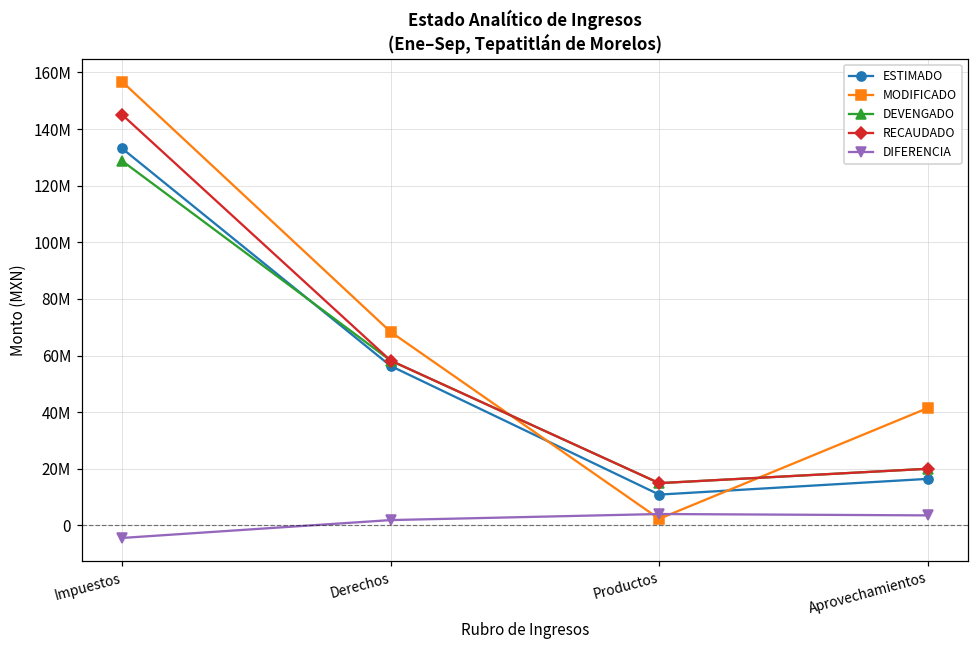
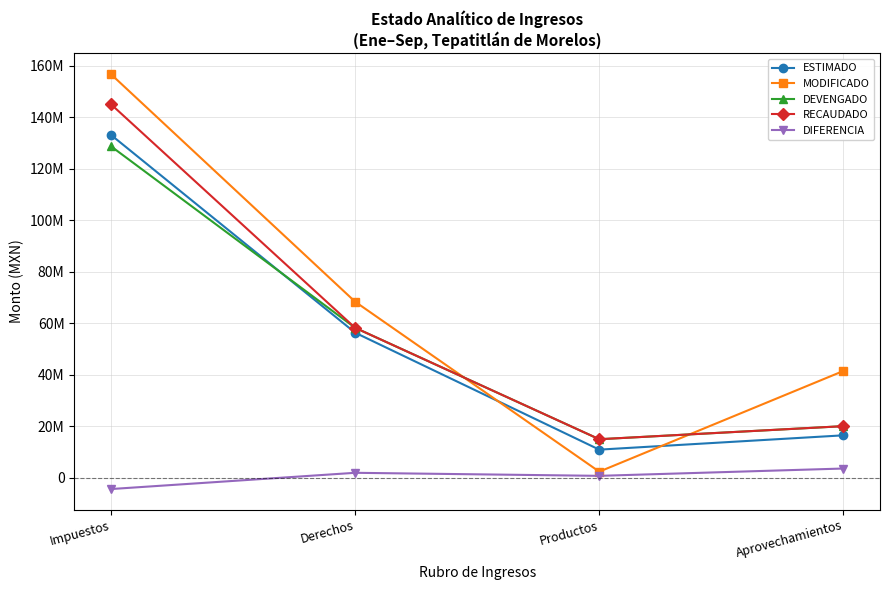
DIFERENCIA, Productos: 4000000 -> 1000000
